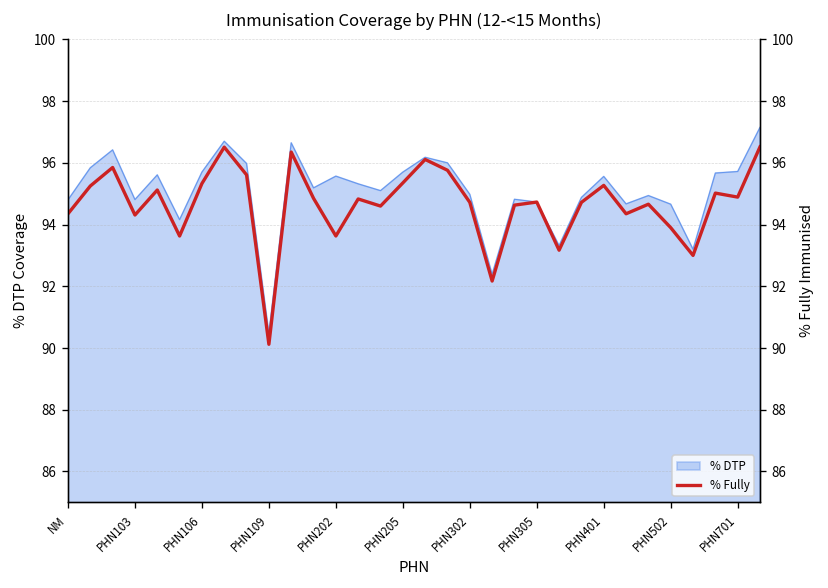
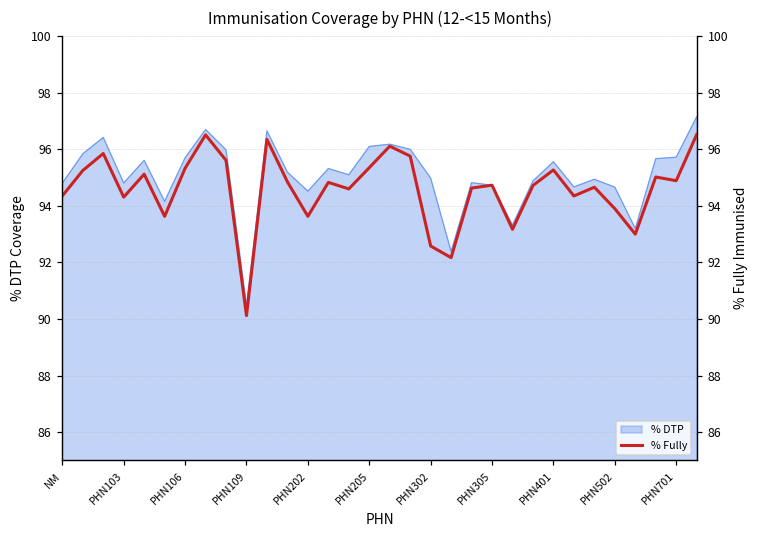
% DTP, PHN202: 95.6 -> 94.5
% DTP, PHN205: 95.7 -> 96.1
% Fully, PHN302: 94.7 -> 92.6
